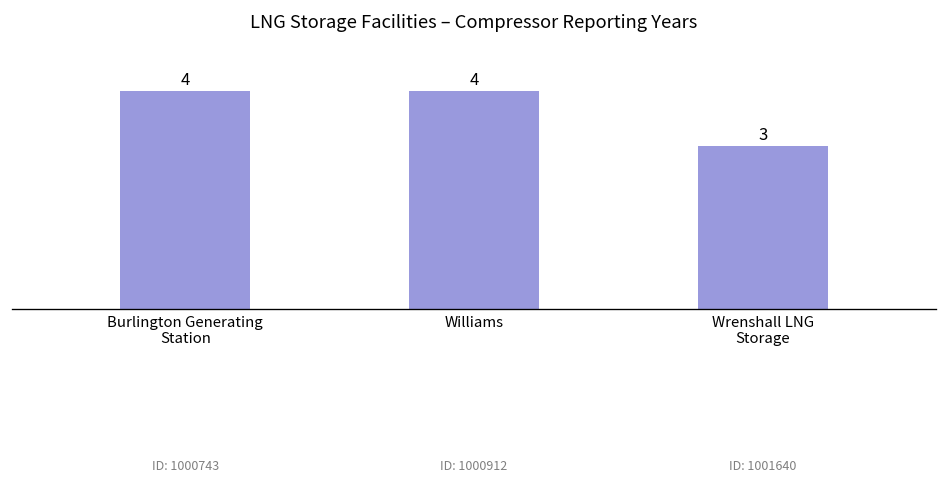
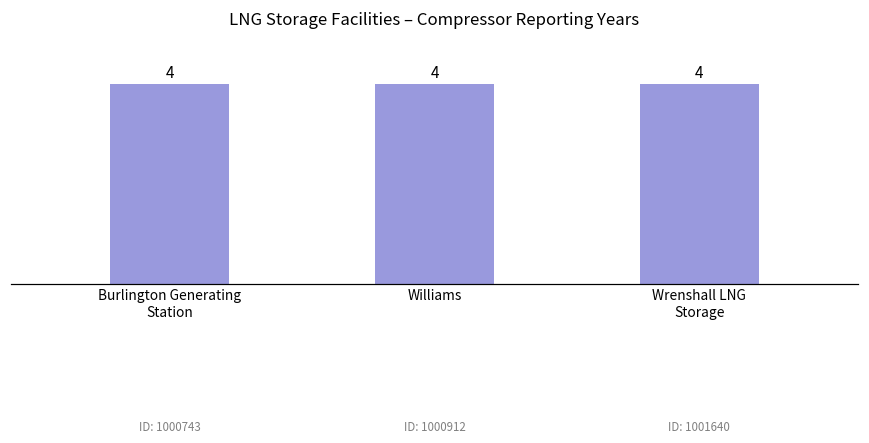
Wrenshall LNG Storage: 3 -> 4
